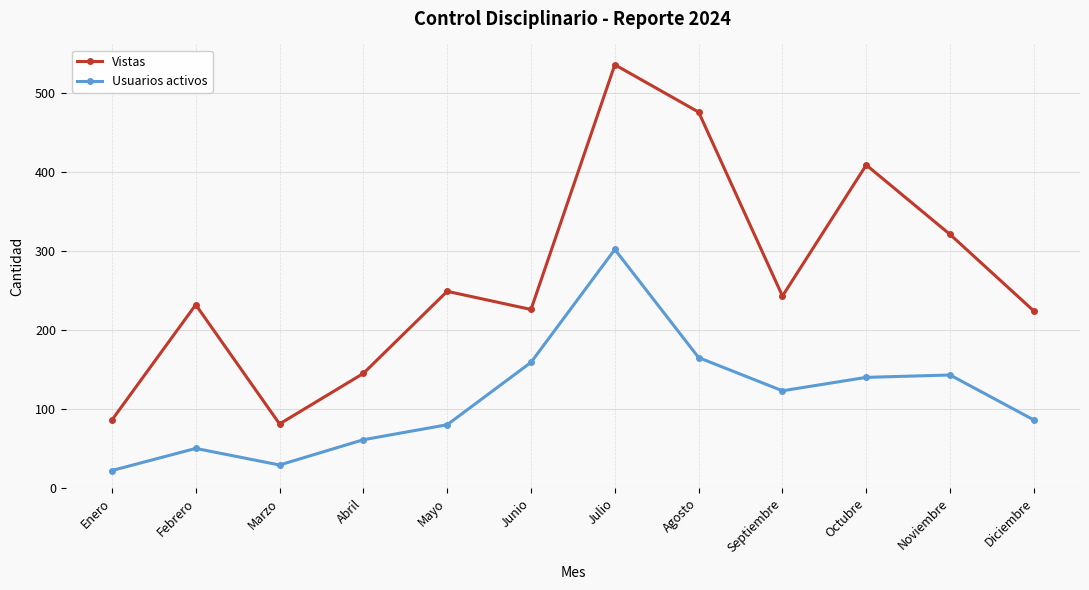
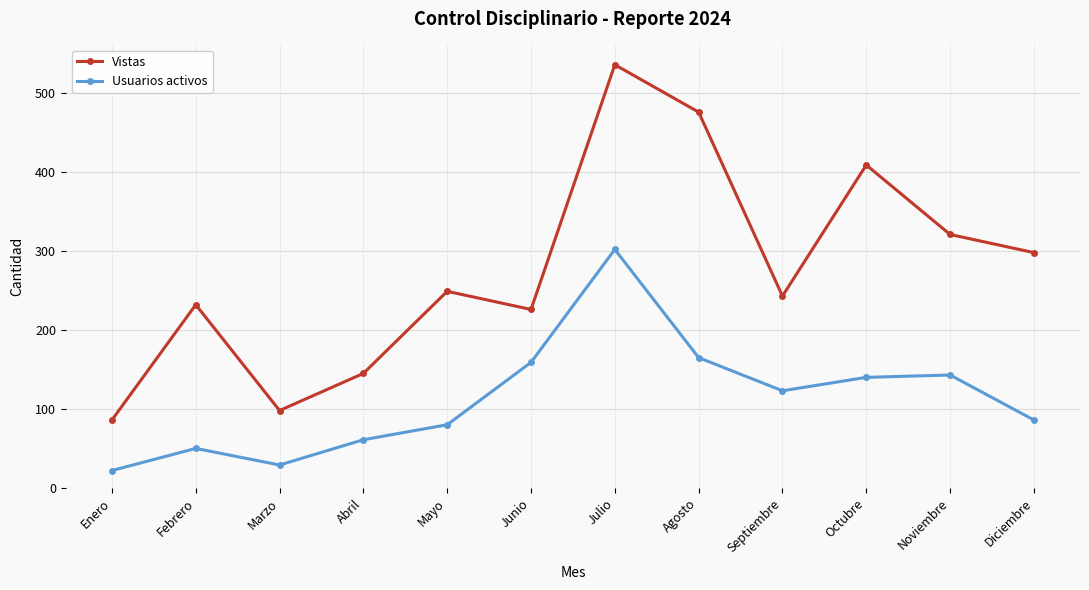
Vistas, Marzo: 80 -> 100
Vistas, Diciembre: 220 -> 300
